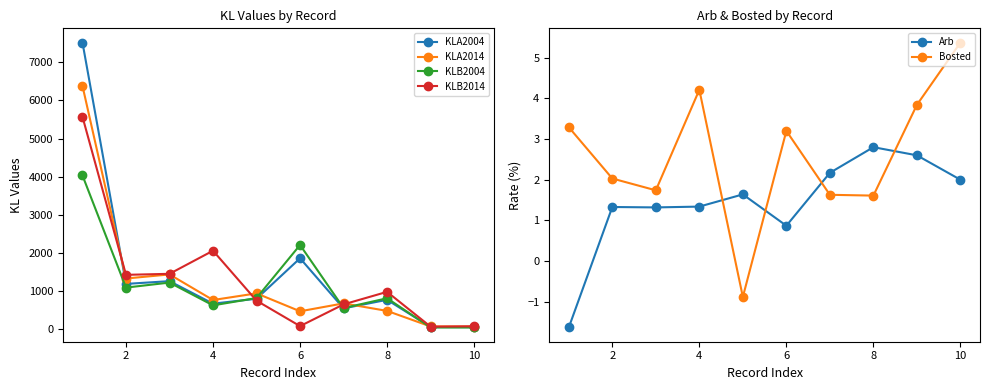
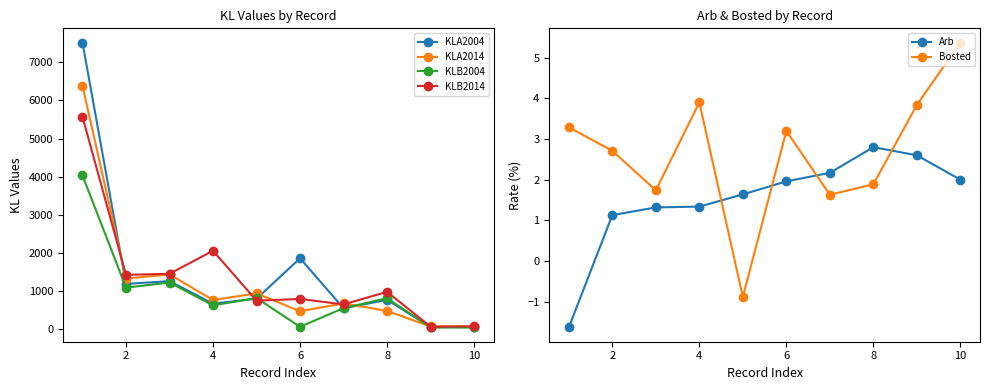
KL Values by Record, KLB2004, 6: 2200 -> 100
KL Values by Record, KLB2014, 6: 100 -> 800
Arb & Bosted by Record, Arb, 2: 1.3 -> 1.1
Arb & Bosted by Record, Bosted, 2: 2.0 -> 2.7
Arb & Bosted by Record, Bosted, 4: 4.2 -> 3.9
Arb & Bosted by Record, Arb, 6: 0.9 -> 2.0
Arb & Bosted by Record, Bosted, 8: 1.6 -> 1.9
